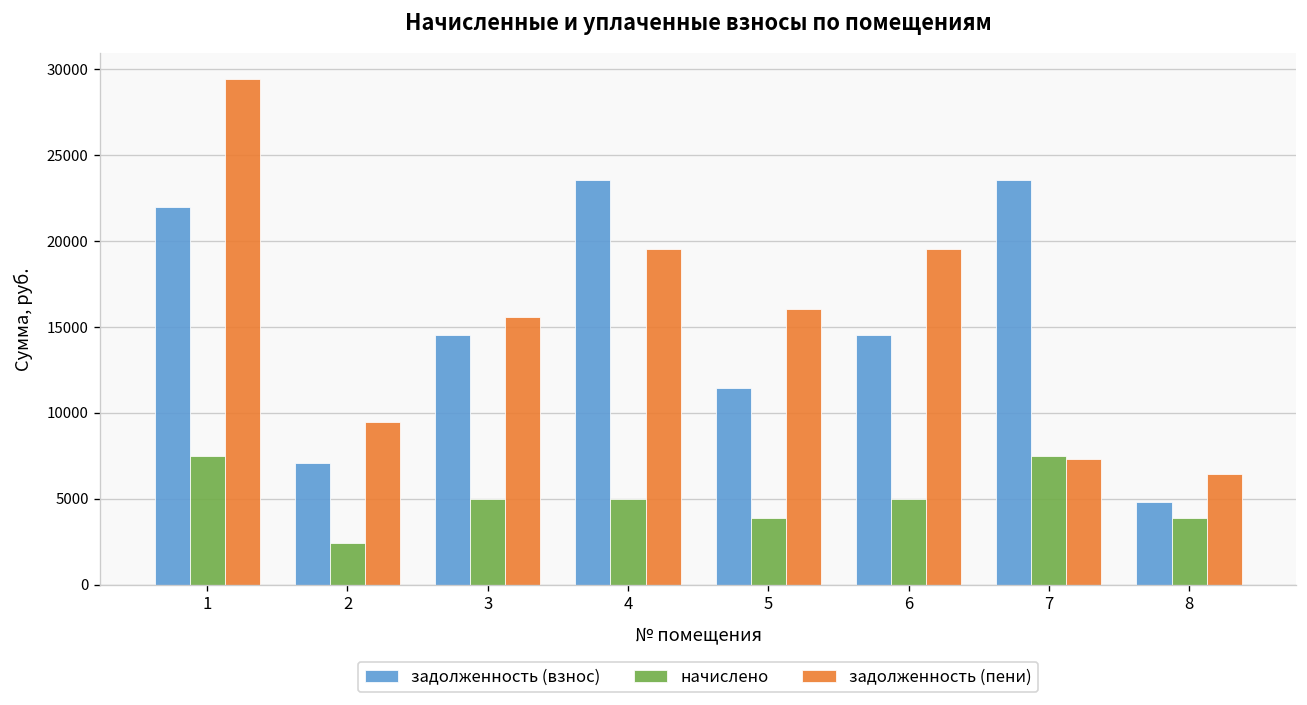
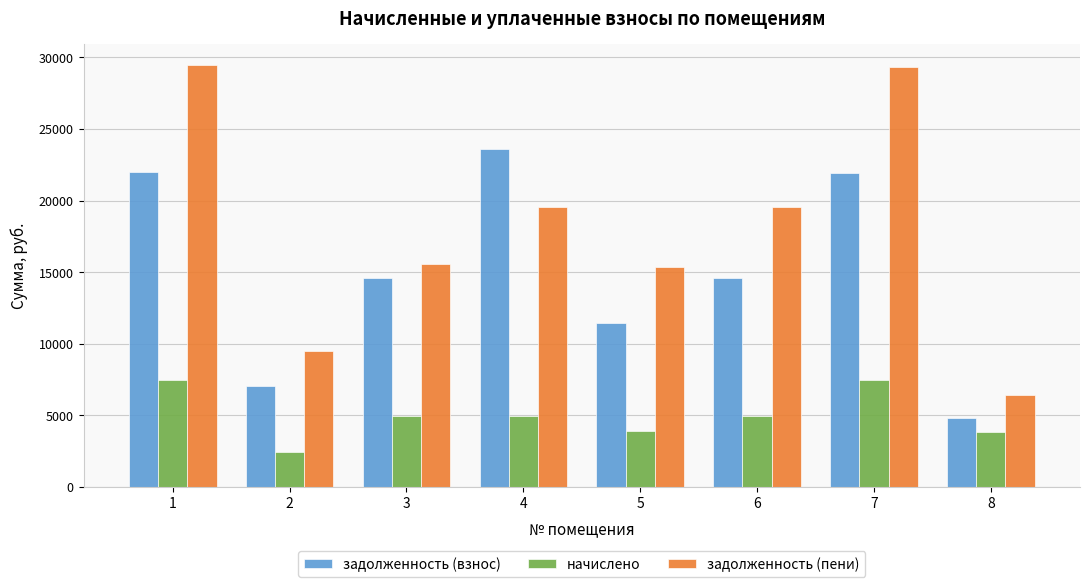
задолженность (пени), 5: 16100 -> 15300
задолженность (взнос), 7: 23600 -> 21900
задолженность (пени), 7: 7300 -> 29400
